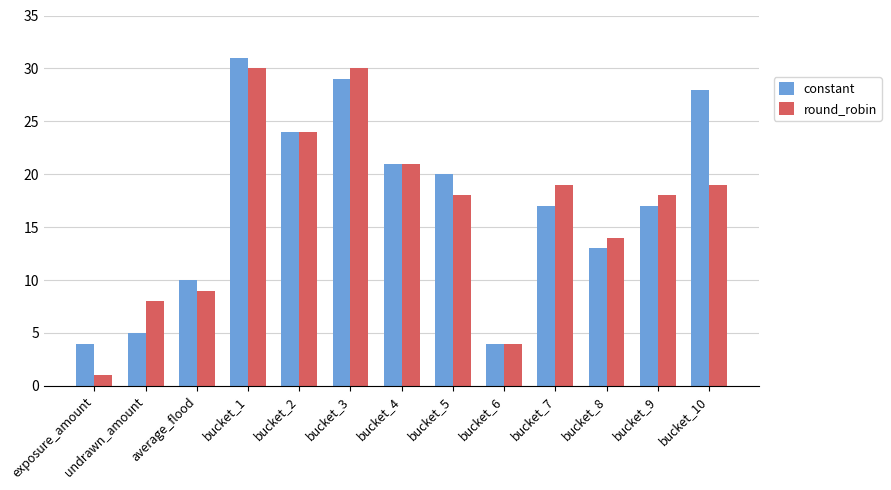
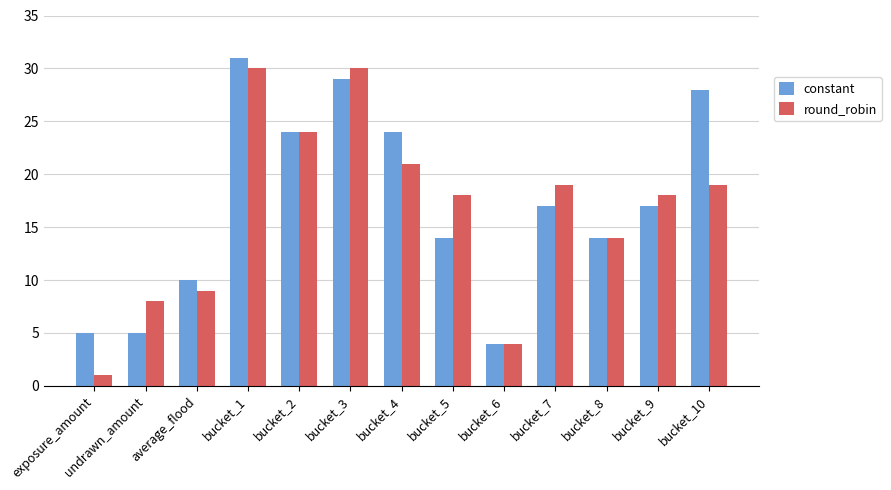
constant, exposure_amount: 4 -> 5
constant, bucket_4: 21 -> 24
constant, bucket_5: 20 -> 14
constant, bucket_8: 13 -> 14
